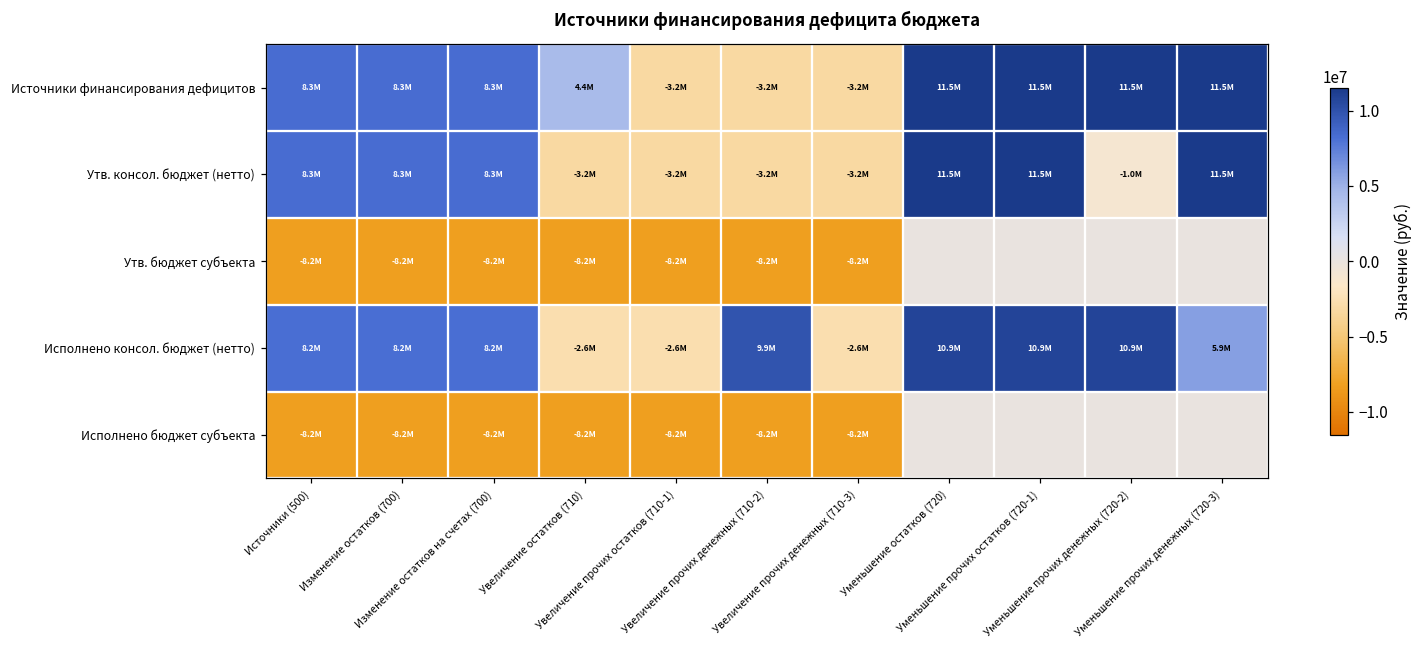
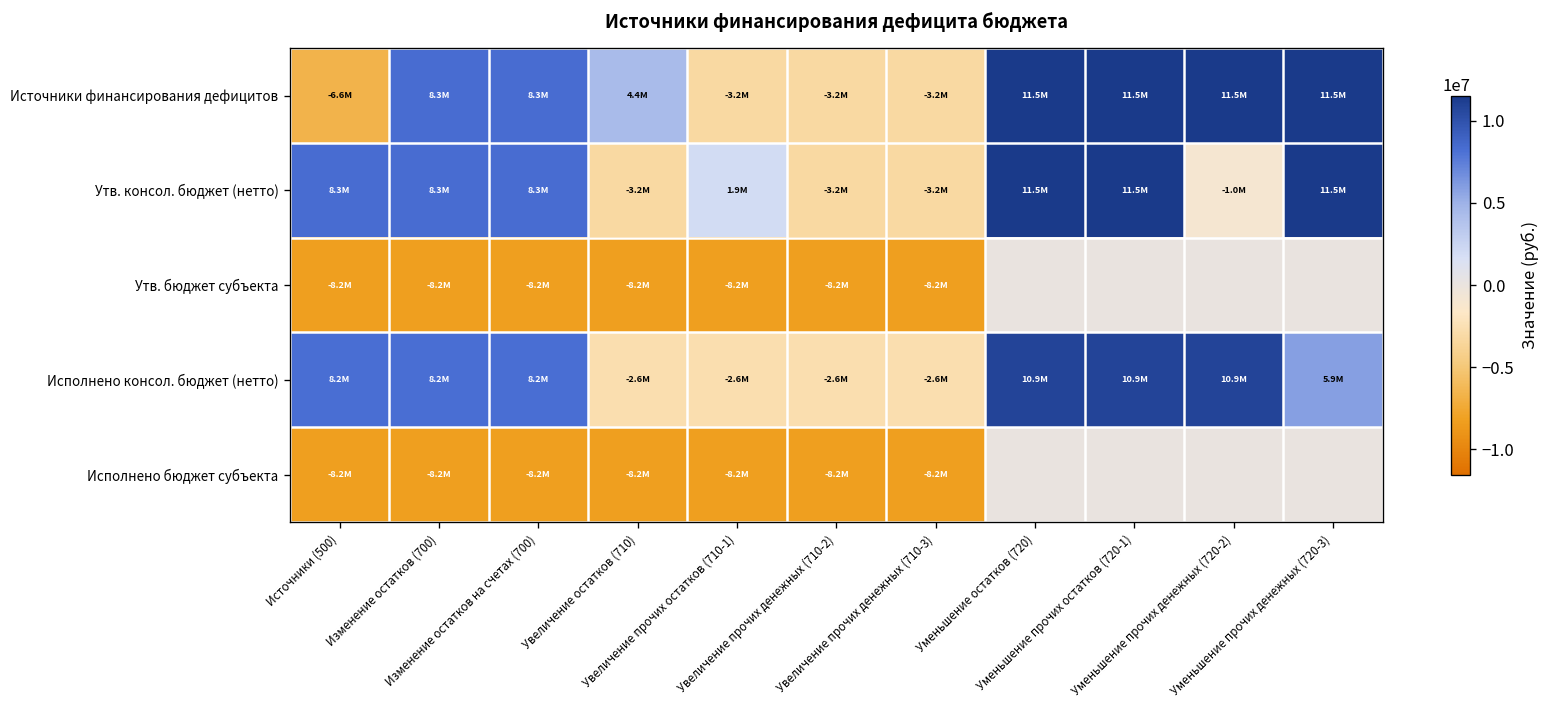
Источники финансирования дефицитов, Источники (500): 8.3M -> -6.6M
Утв. консол. бюджет (нетто), Увеличение прочих остатков (710-1): -3.2M -> 1.9M
Исполнено консол. бюджет (нетто), Увеличение прочих денежных (710-2): 9.9M -> -2.6M
